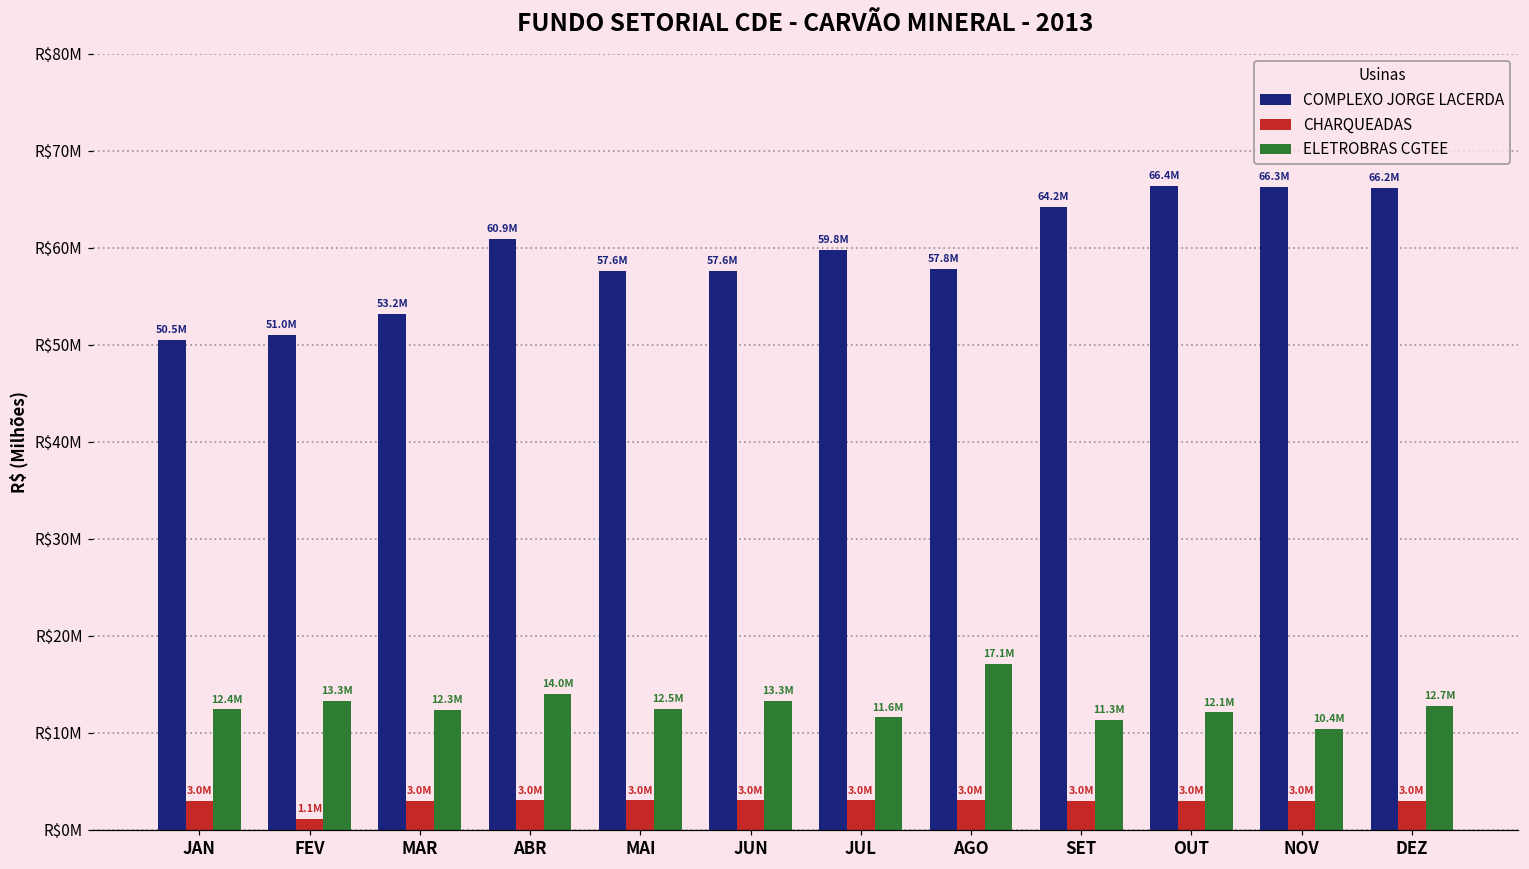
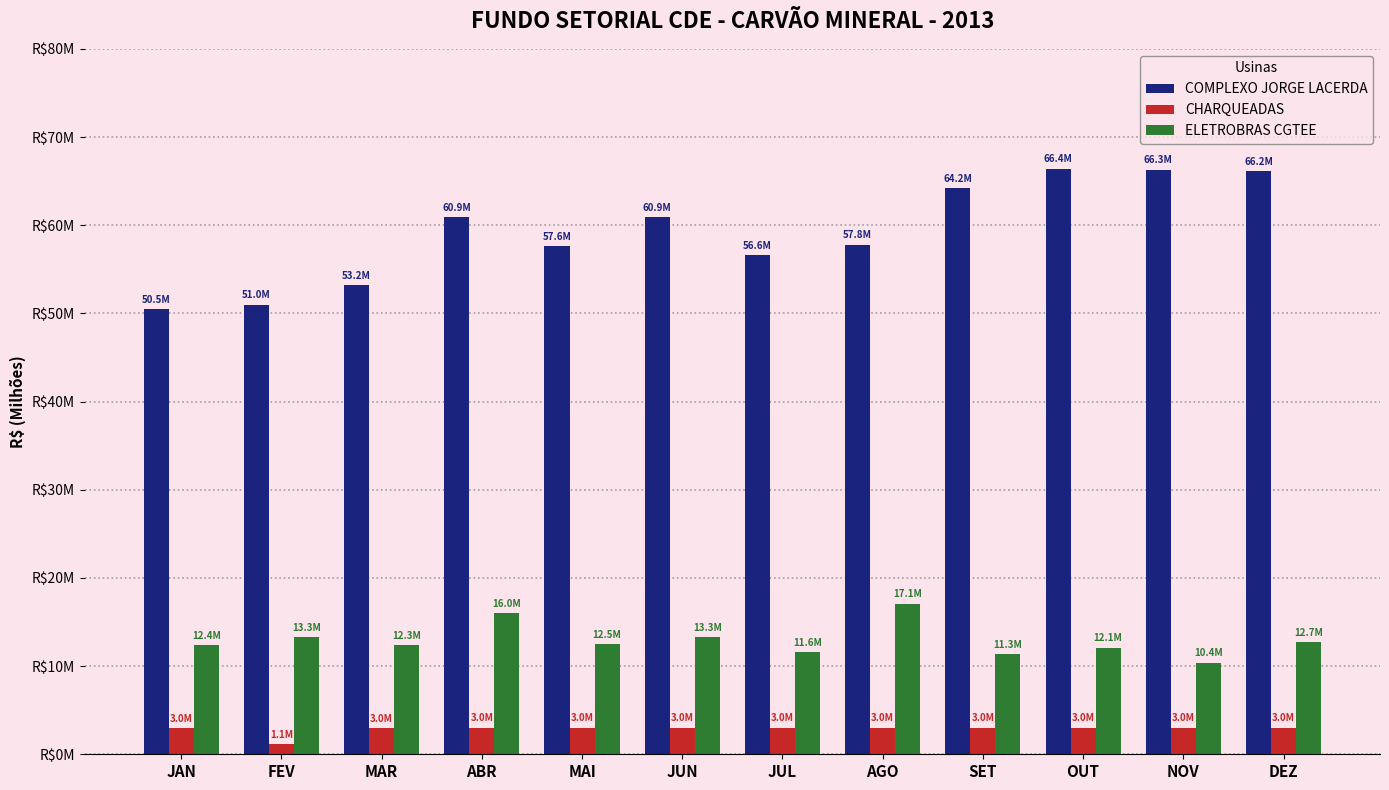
ELETROBRAS CGTEE, ABR: 14.0M -> 16.0M
COMPLEXO JORGE LACERDA, JUN: 57.6M -> 60.9M
COMPLEXO JORGE LACERDA, JUL: 59.8M -> 56.6M
